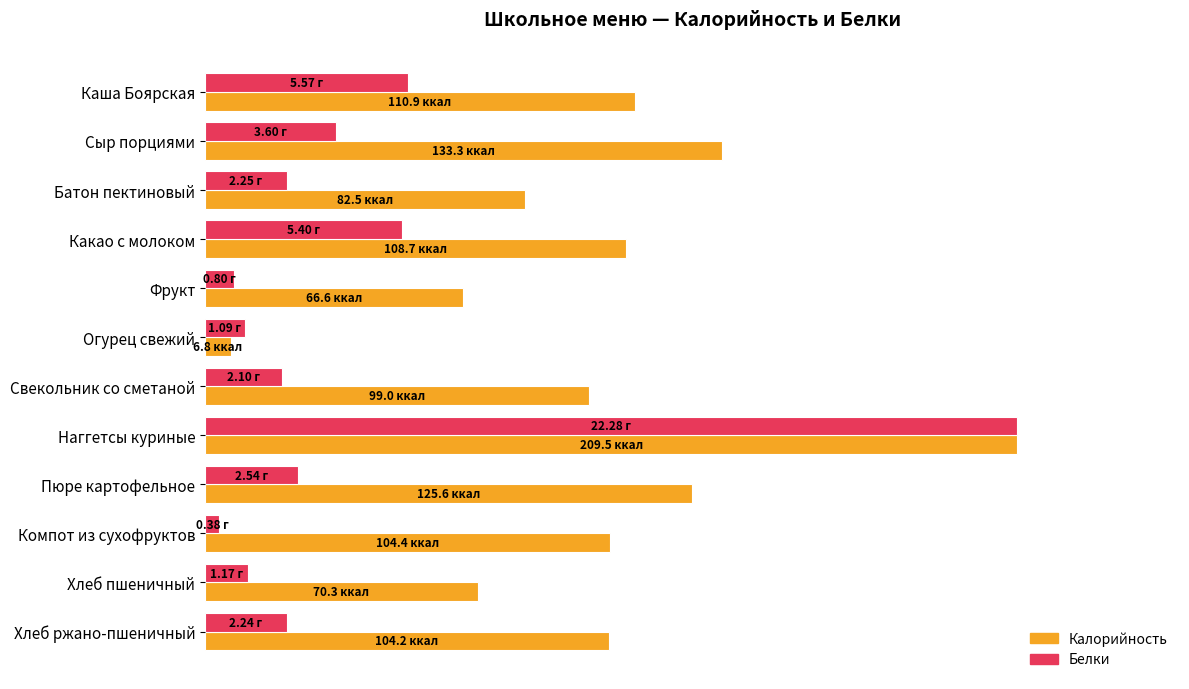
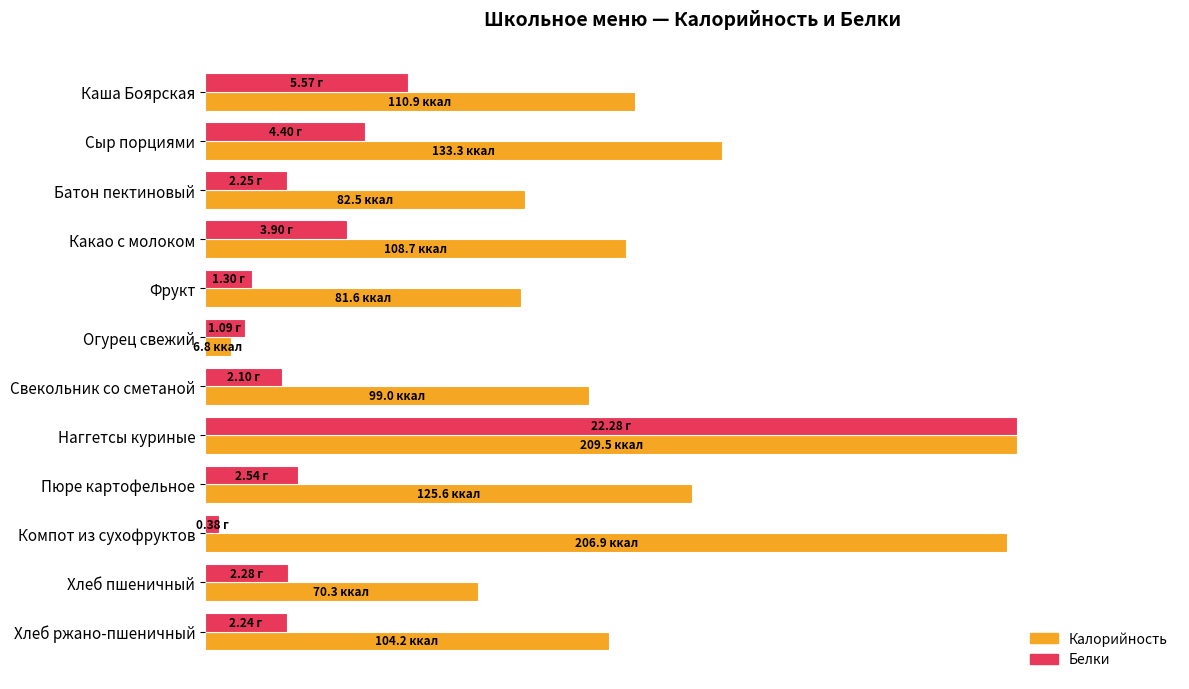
Белки, Сыр порциями: 3.60 -> 4.40
Белки, Какао с молоком: 5.40 -> 3.90
Белки, Фрукт: 0.80 -> 1.30
Калорийность, Фрукт: 66.6 -> 81.6
Калорийность, Компот из сухофруктов: 104.4 -> 206.9
Белки, Хлеб пшеничный: 1.17 -> 2.28
